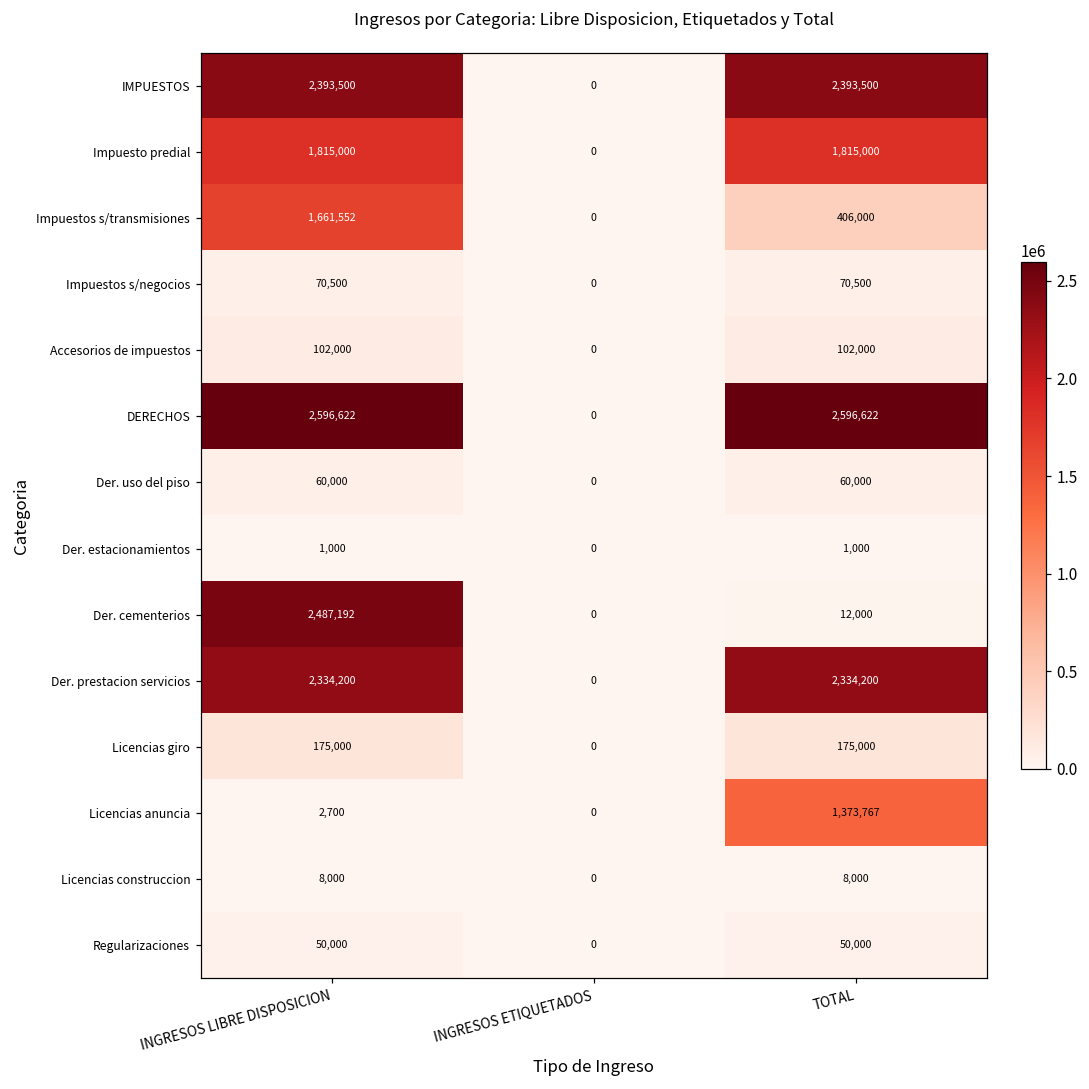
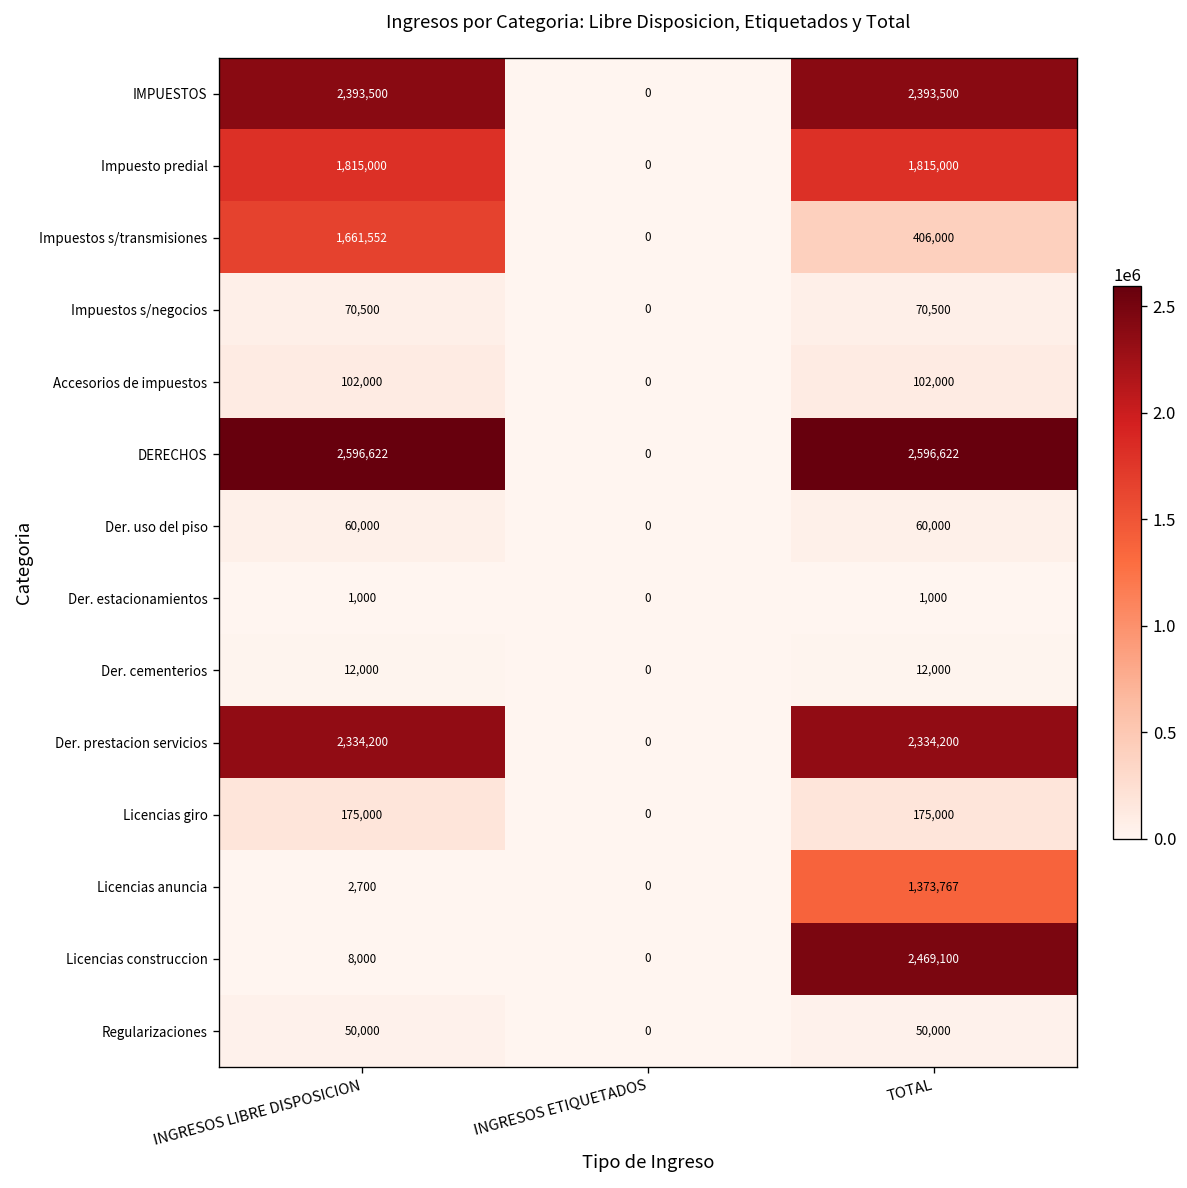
Der. cementerios, INGRESOS LIBRE DISPOSICION: 2,487,192 -> 12,000
Licencias construccion, TOTAL: 8,000 -> 2,469,100
